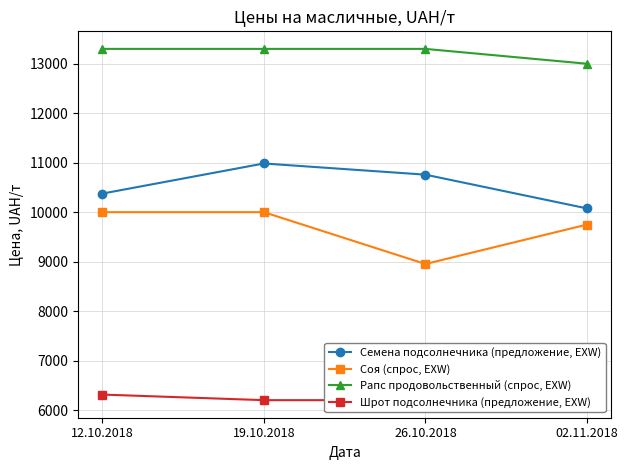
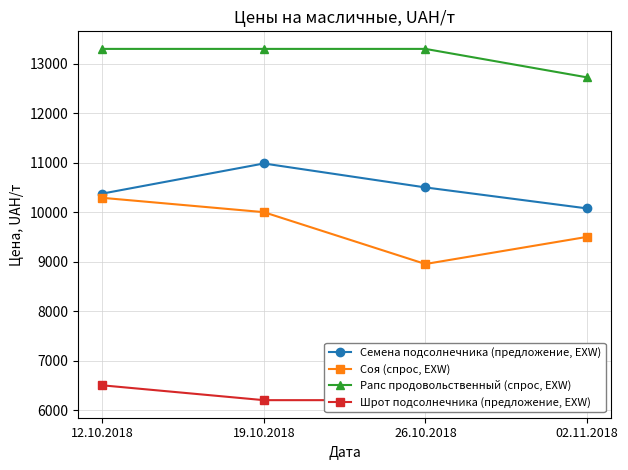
Соя (спрос, EXW), 12.10.2018: 10000 -> 10300
Шрот подсолнечника (предложение, EXW), 12.10.2018: 6300 -> 6500
Семена подсолнечника (предложение, EXW), 26.10.2018: 10800 -> 10500
Соя (спрос, EXW), 02.11.2018: 9700 -> 9500
Рапс продовольственный (спрос, EXW), 02.11.2018: 13000 -> 12700
